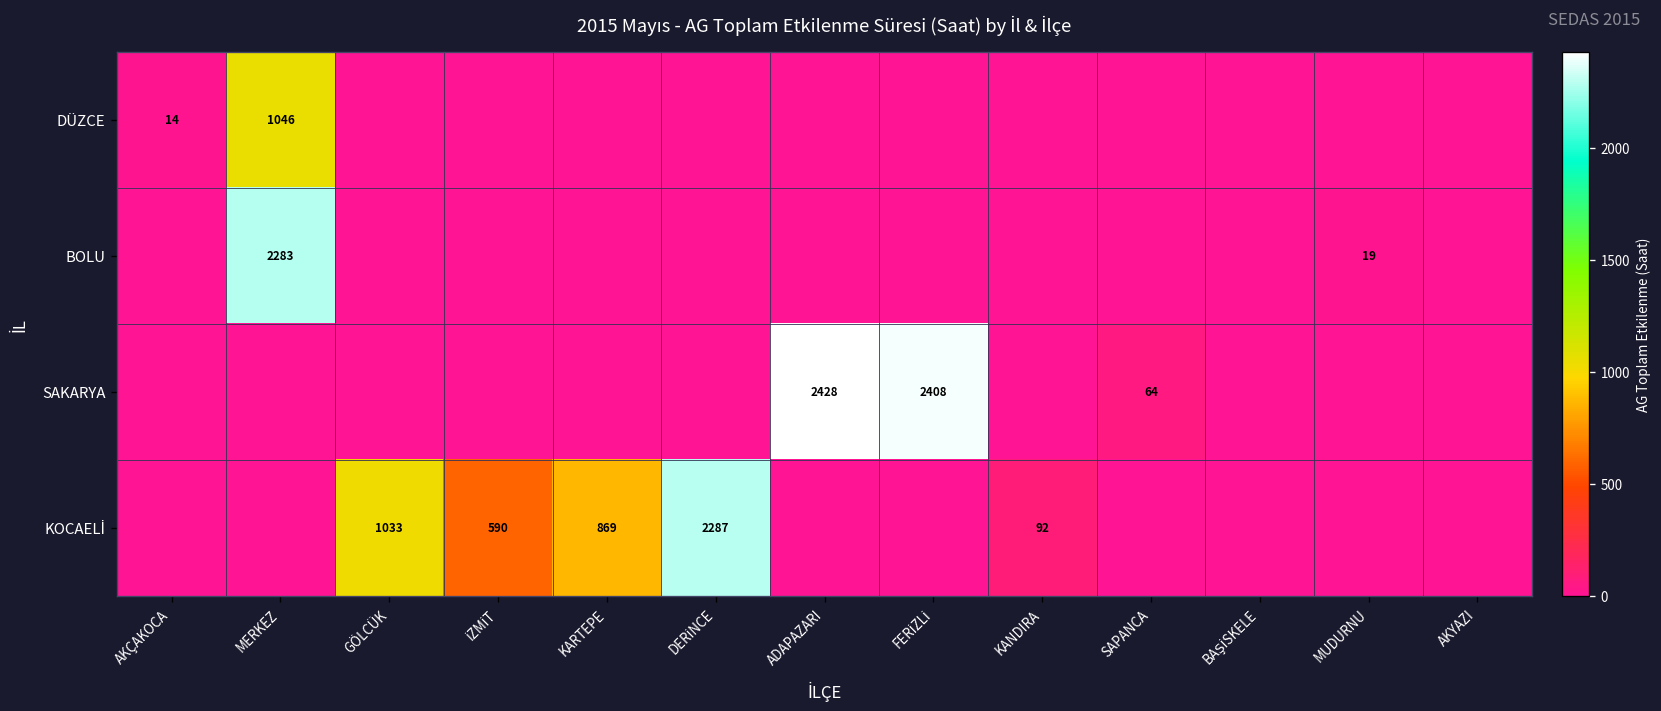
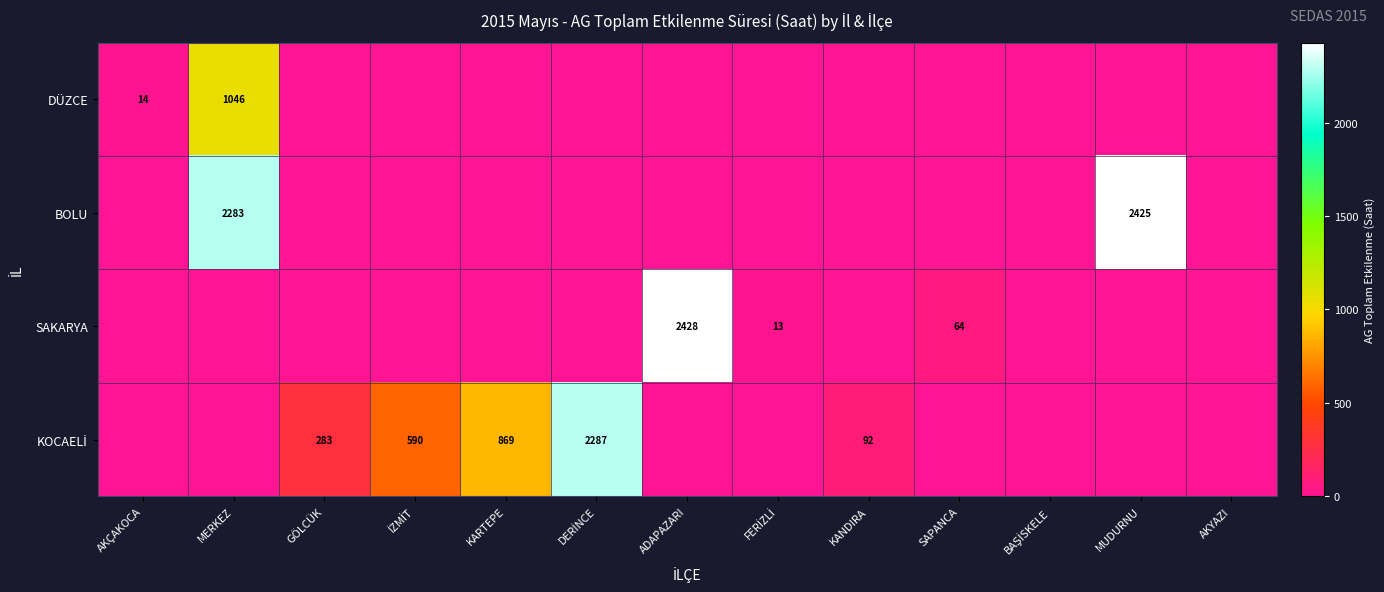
BOLU, MUDURNU: 19 -> 2425
SAKARYA, FERİZLİ: 2408 -> 13
KOCAELİ, GÖLCÜK: 1033 -> 283
